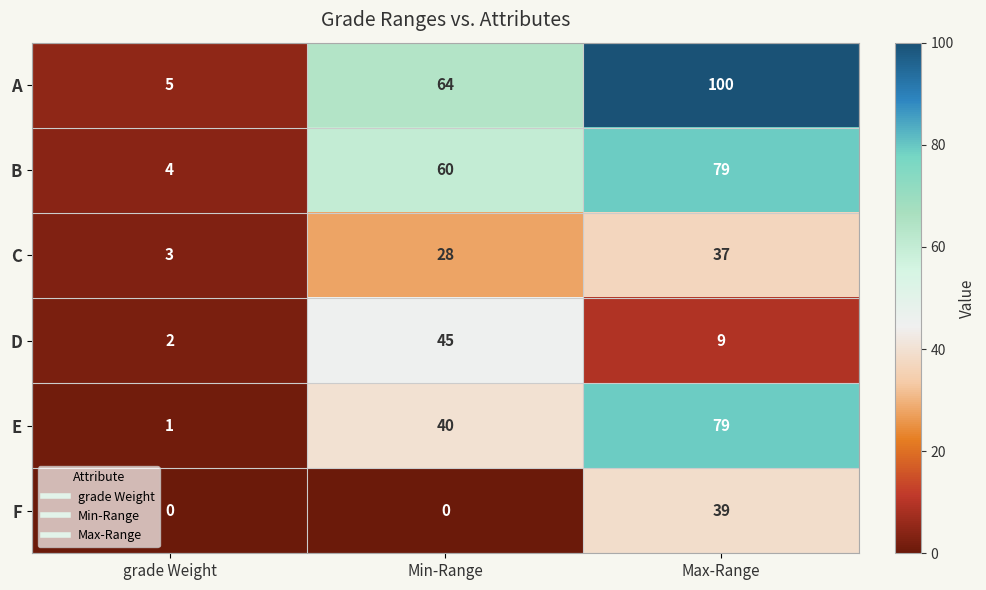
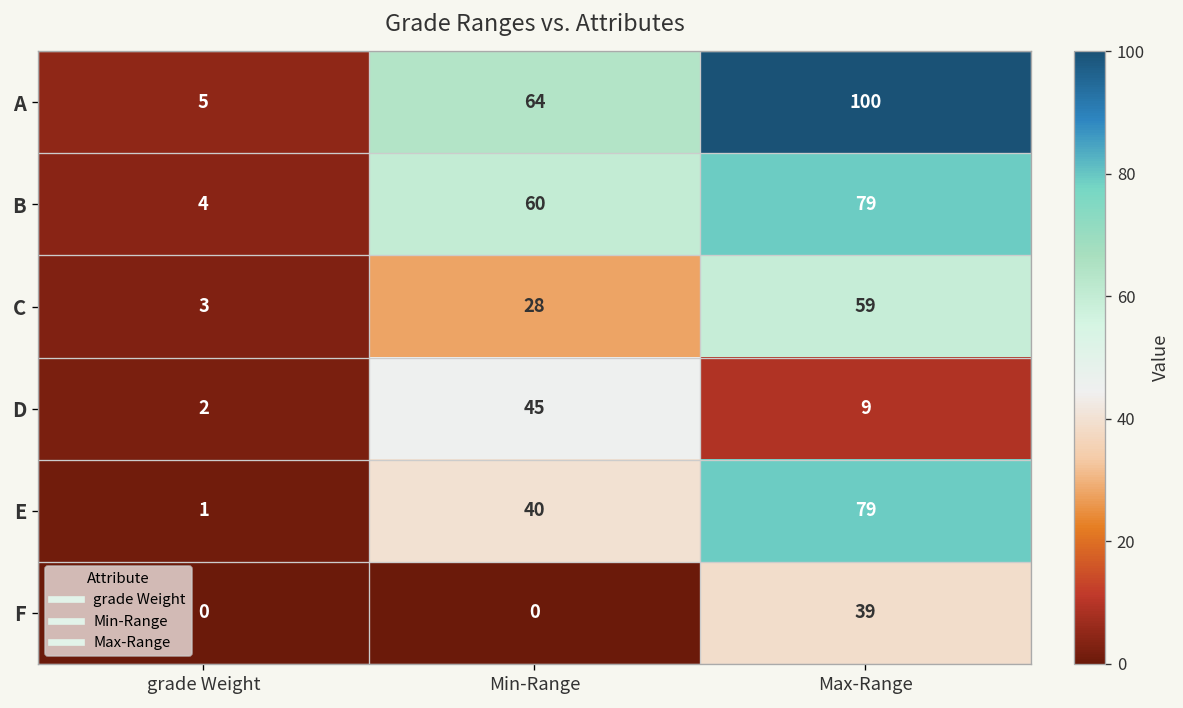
C, Max-Range: 37 -> 59
